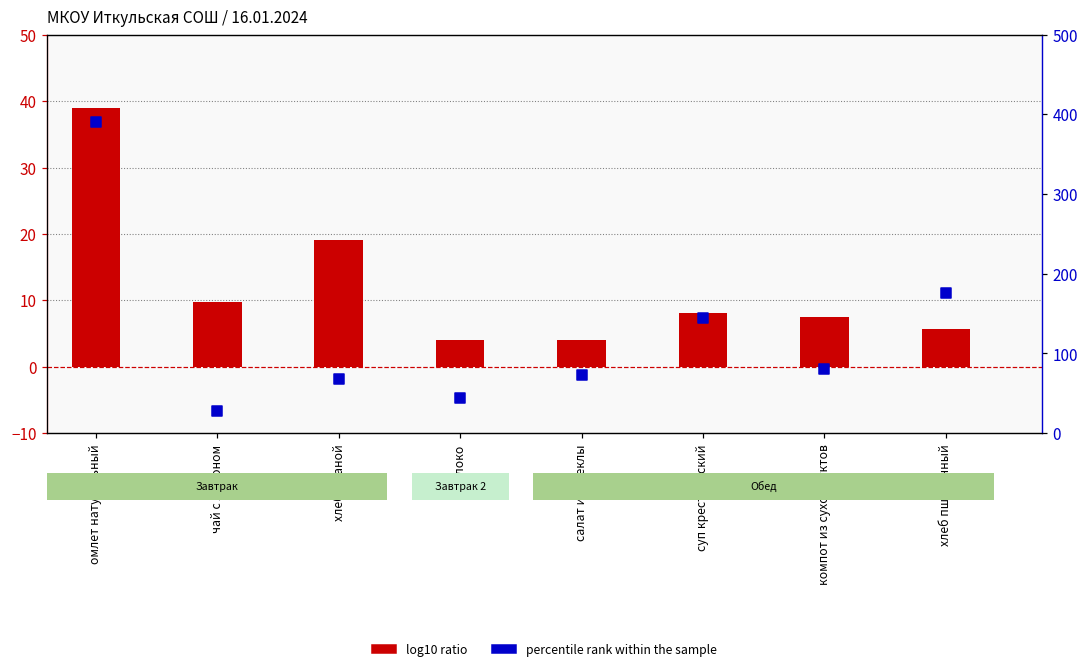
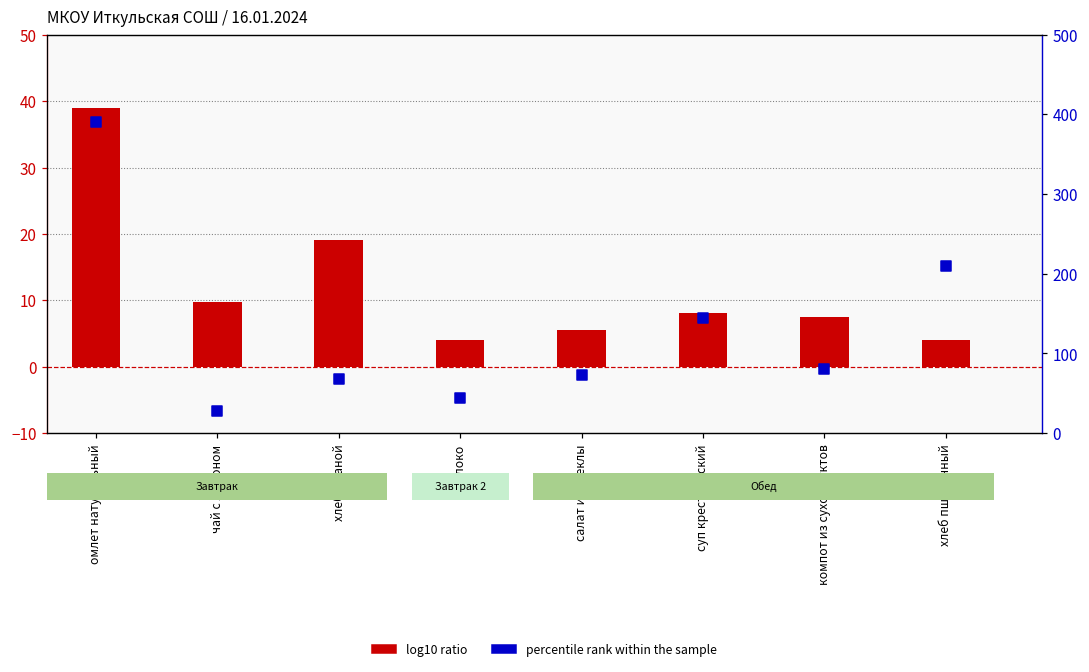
log10 ratio, салат из свеклы: 4 -> 6
log10 ratio, хлеб пшеничный: 6 -> 4
percentile rank within the sample, хлеб пшеничный: 180 -> 210
